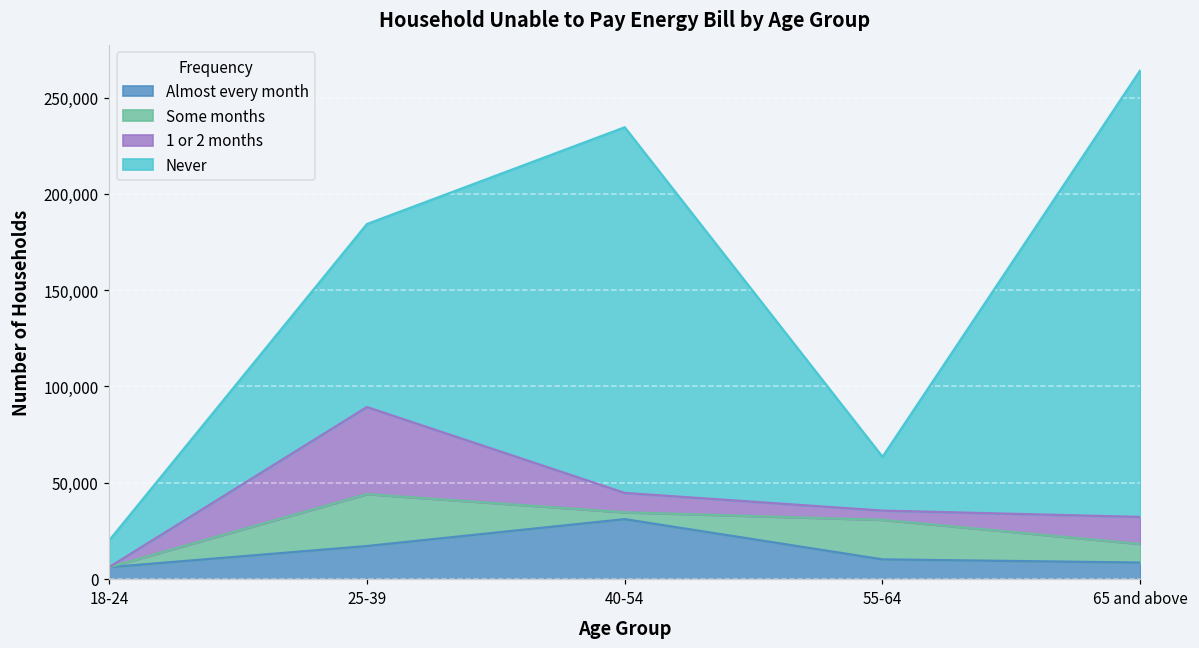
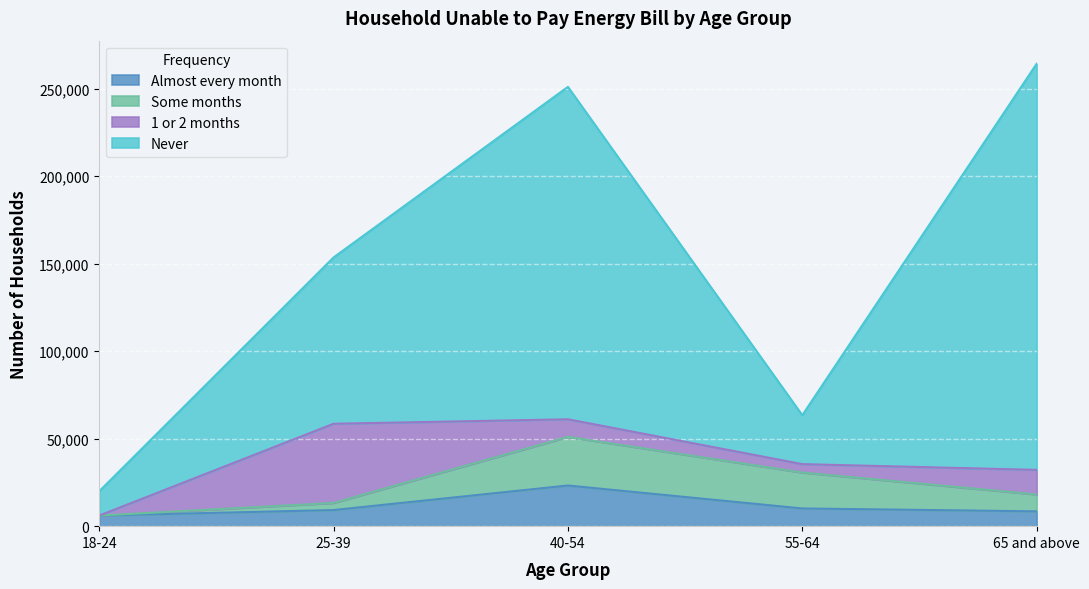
Almost every month, 25-39: 17,000 -> 9,000
Some months, 25-39: 27,000 -> 4,000
Almost every month, 40-54: 31,000 -> 23,000
Some months, 40-54: 4,000 -> 28,000
